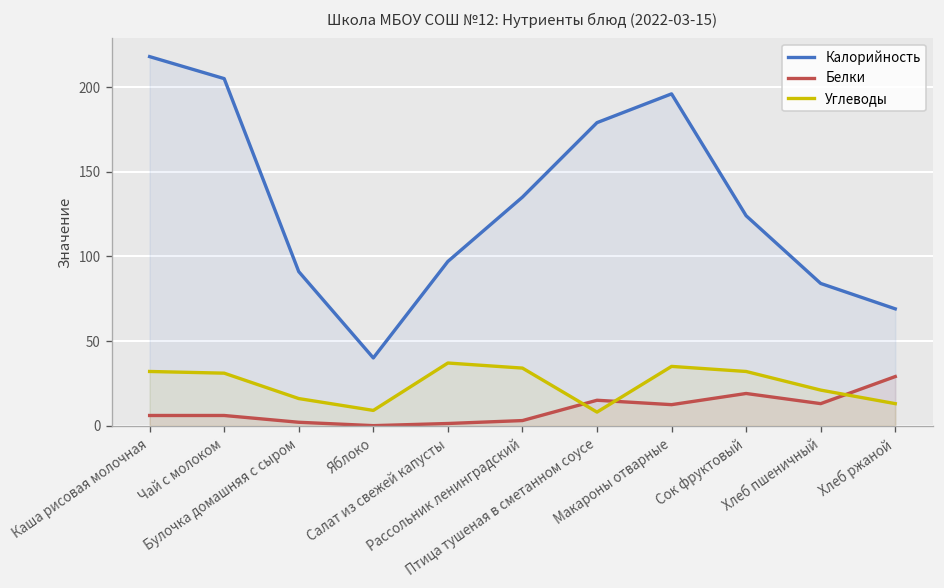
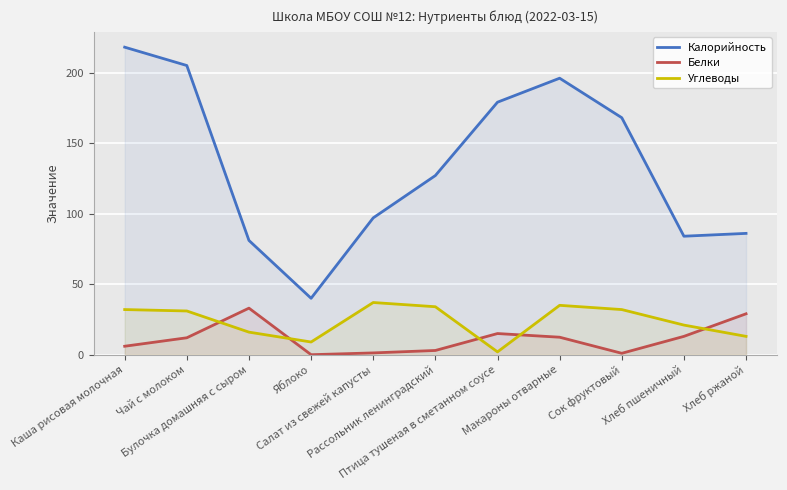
Белки, Чай с молоком: 6 -> 12
Калорийность, Булочка домашняя с сыром: 91 -> 81
Белки, Булочка домашняя с сыром: 2 -> 33
Калорийность, Рассольник ленинградский: 135 -> 127
Углеводы, Птица тушеная в сметанном соусе: 8 -> 2
Калорийность, Сок фруктовый: 124 -> 168
Белки, Сок фруктовый: 19 -> 1
Калорийность, Хлеб ржаной: 69 -> 86
